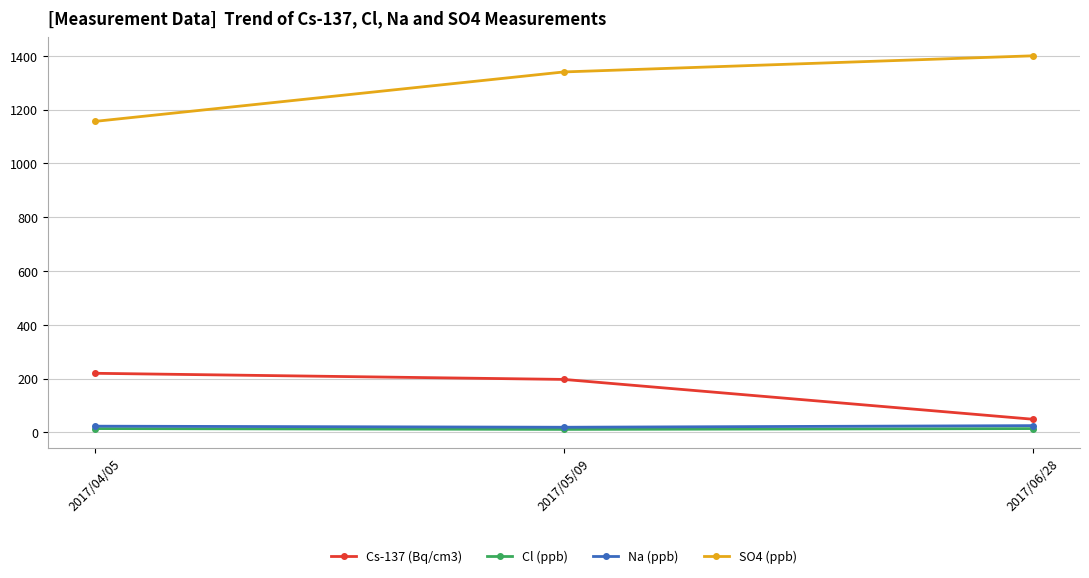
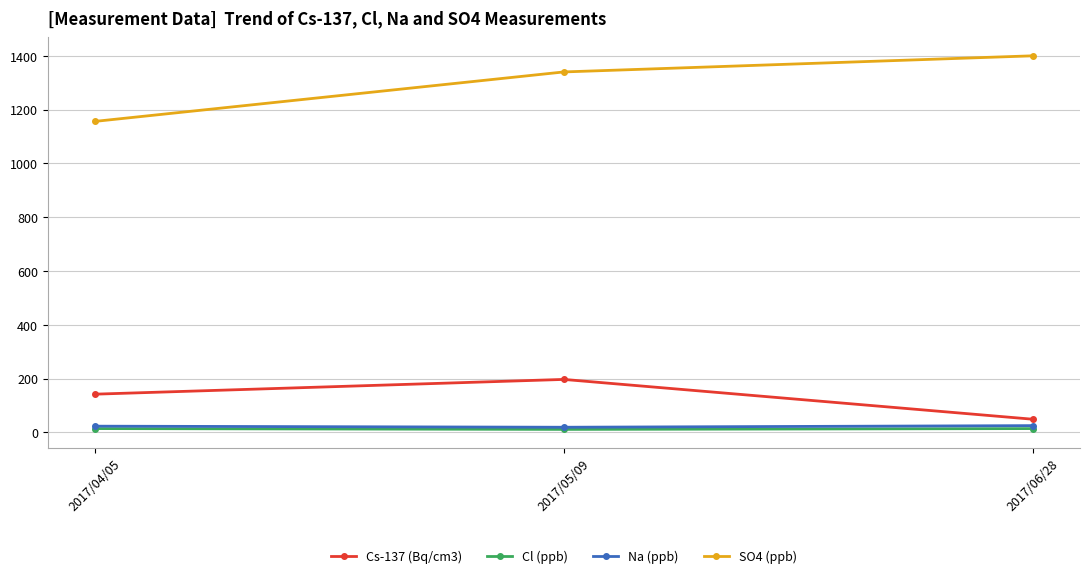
Cs-137 (Bq/cm3), 2017/04/05: 220 -> 140
